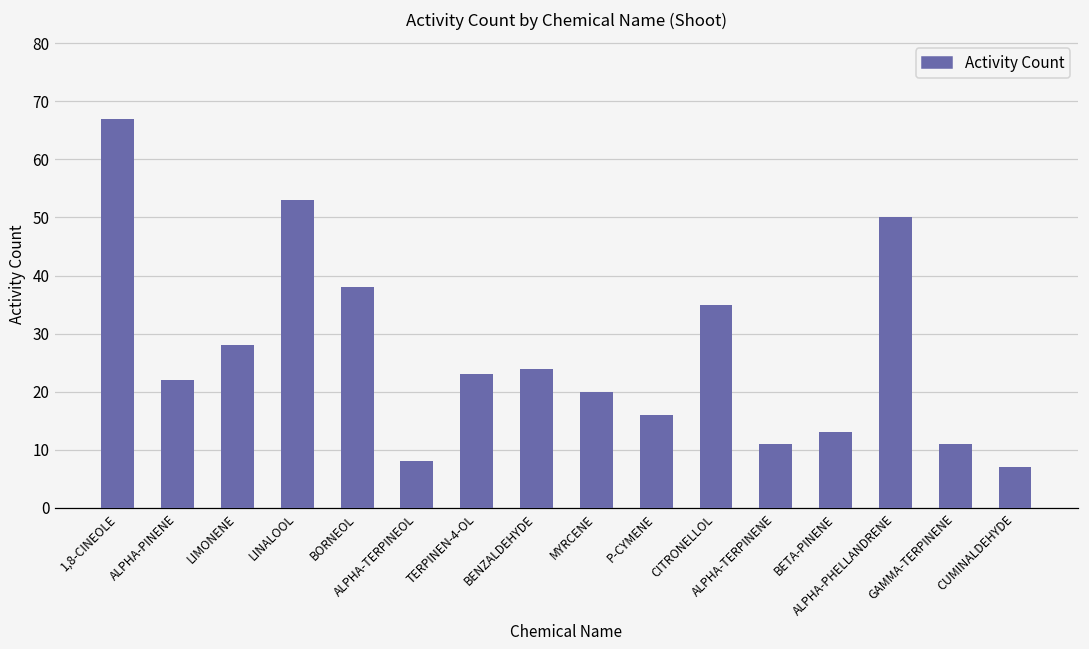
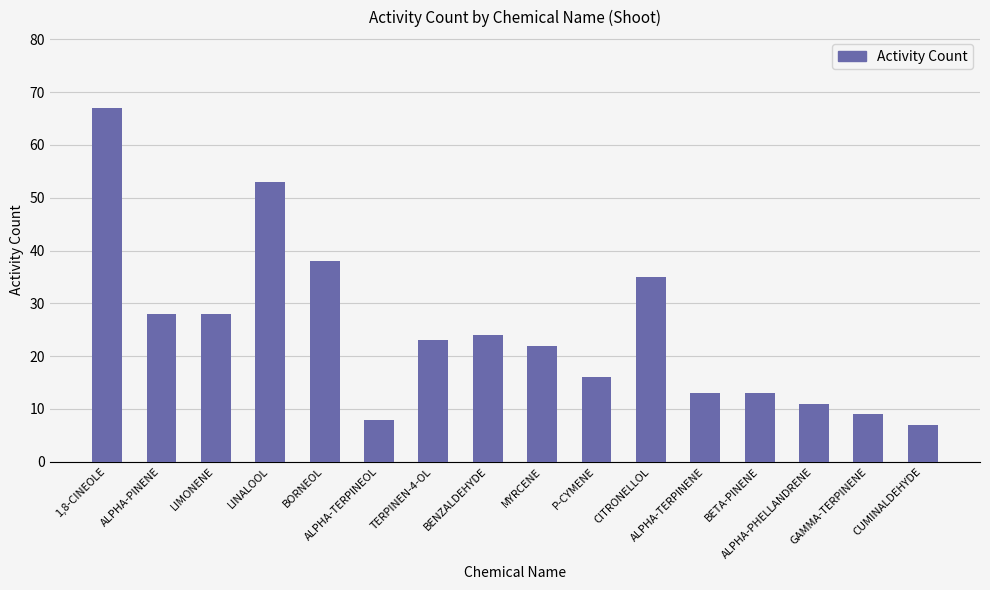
ALPHA-PINENE: 22 -> 28
MYRCENE: 20 -> 22
ALPHA-TERPINENE: 11 -> 13
ALPHA-PHELLANDRENE: 50 -> 11
GAMMA-TERPINENE: 11 -> 9
